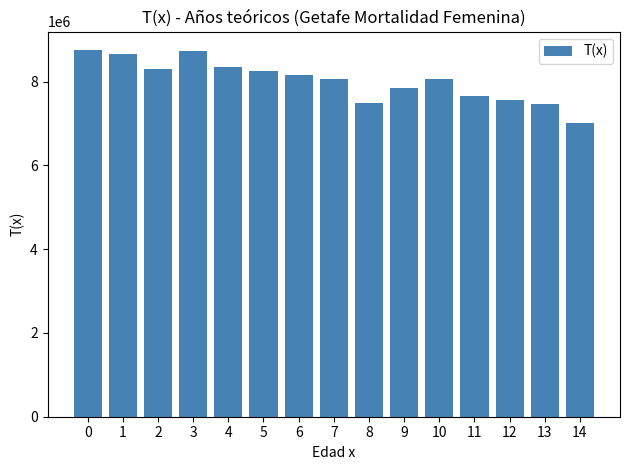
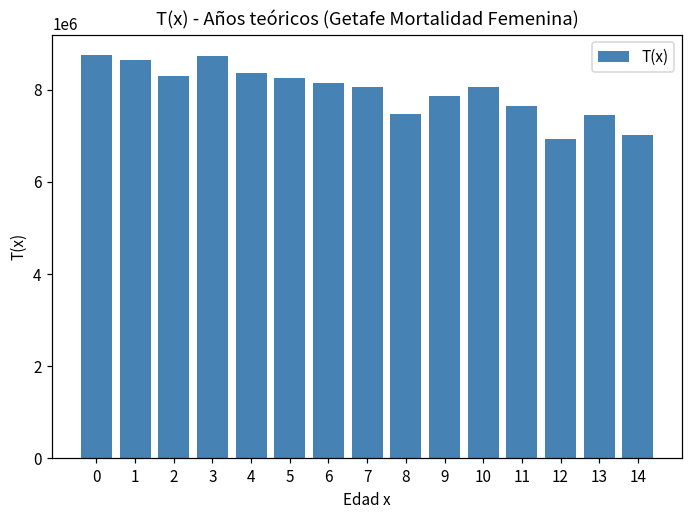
12: 7600000 -> 6900000
